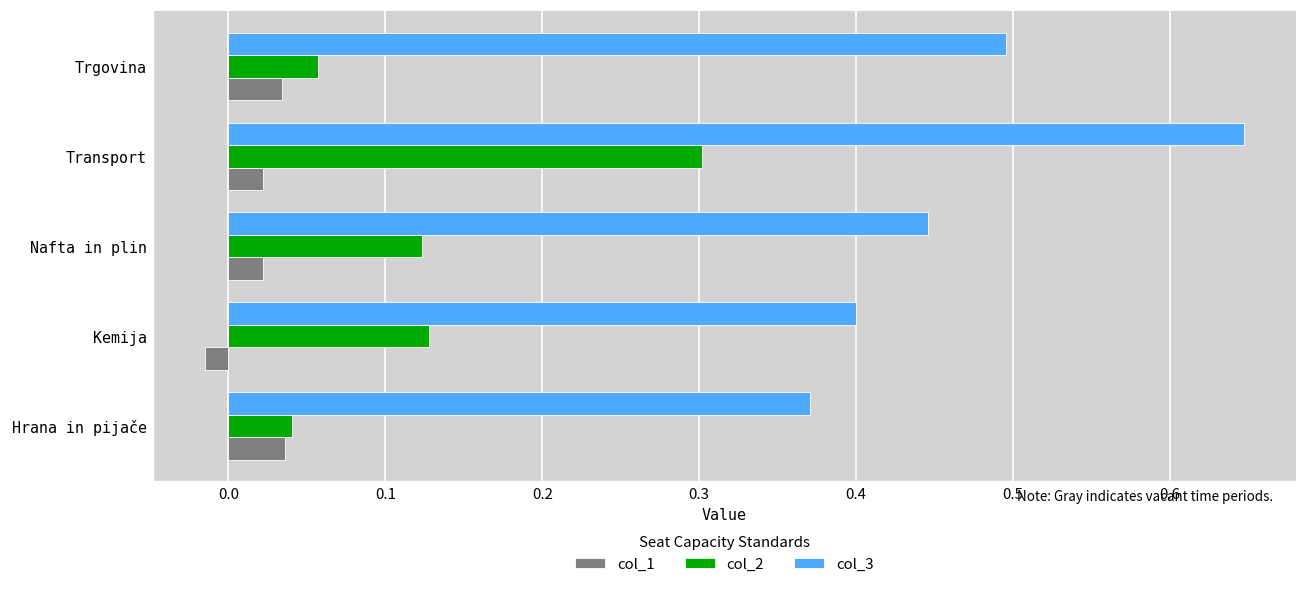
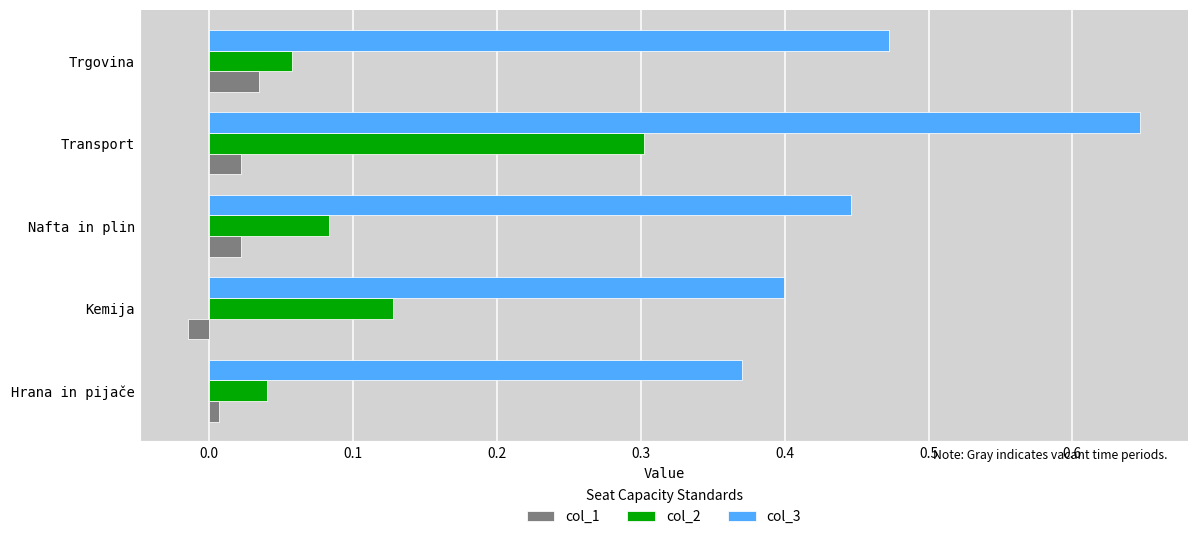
col_3, Trgovina: 0.495 -> 0.473
col_2, Nafta in plin: 0.124 -> 0.083
col_1, Hrana in pijače: 0.036 -> 0.007
